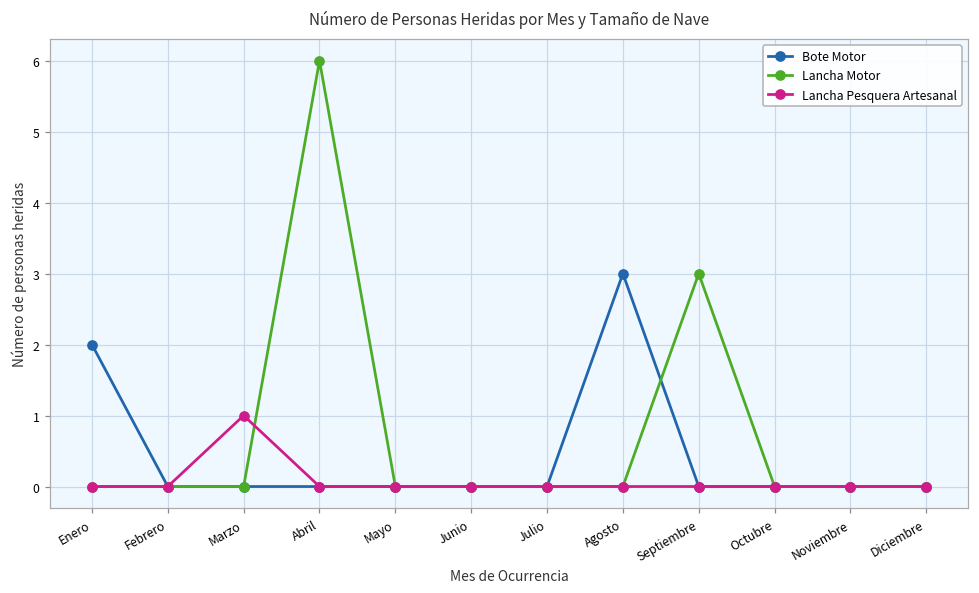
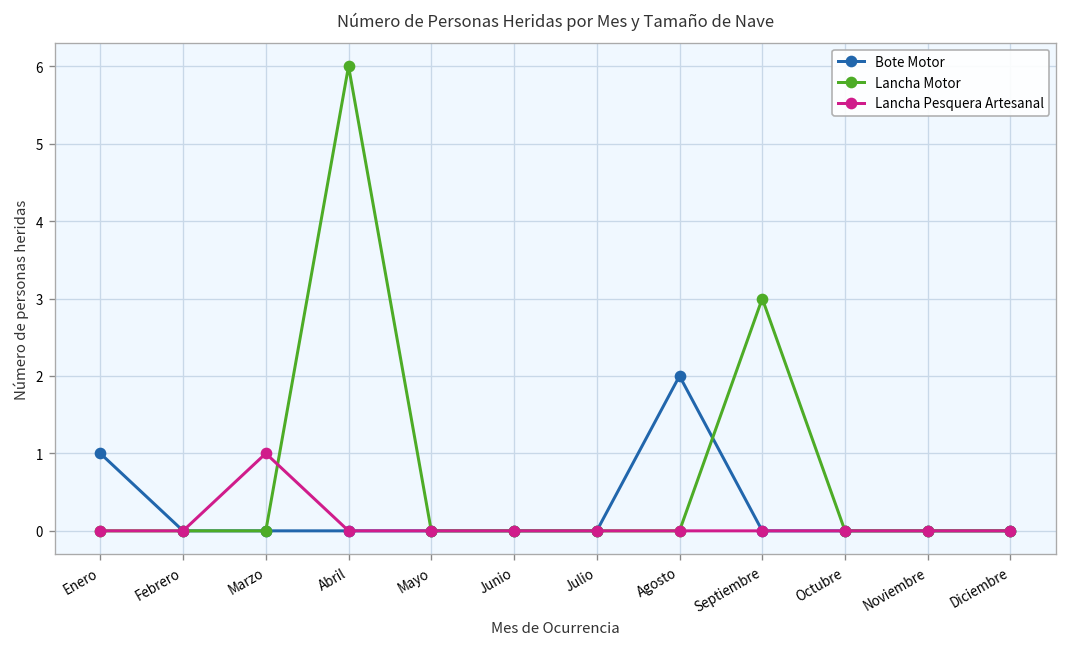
Bote Motor, Enero: 2 -> 1
Bote Motor, Agosto: 3 -> 2
